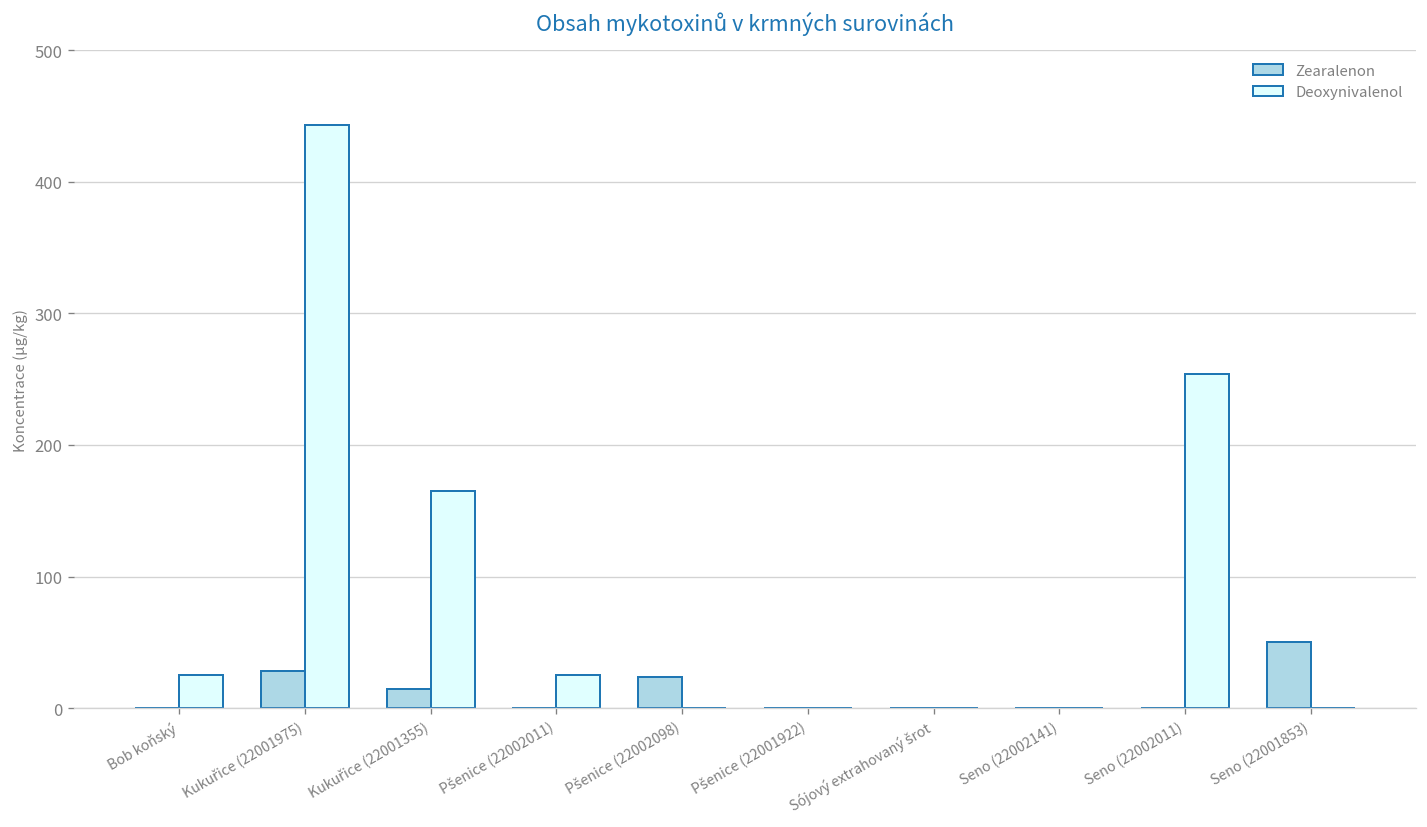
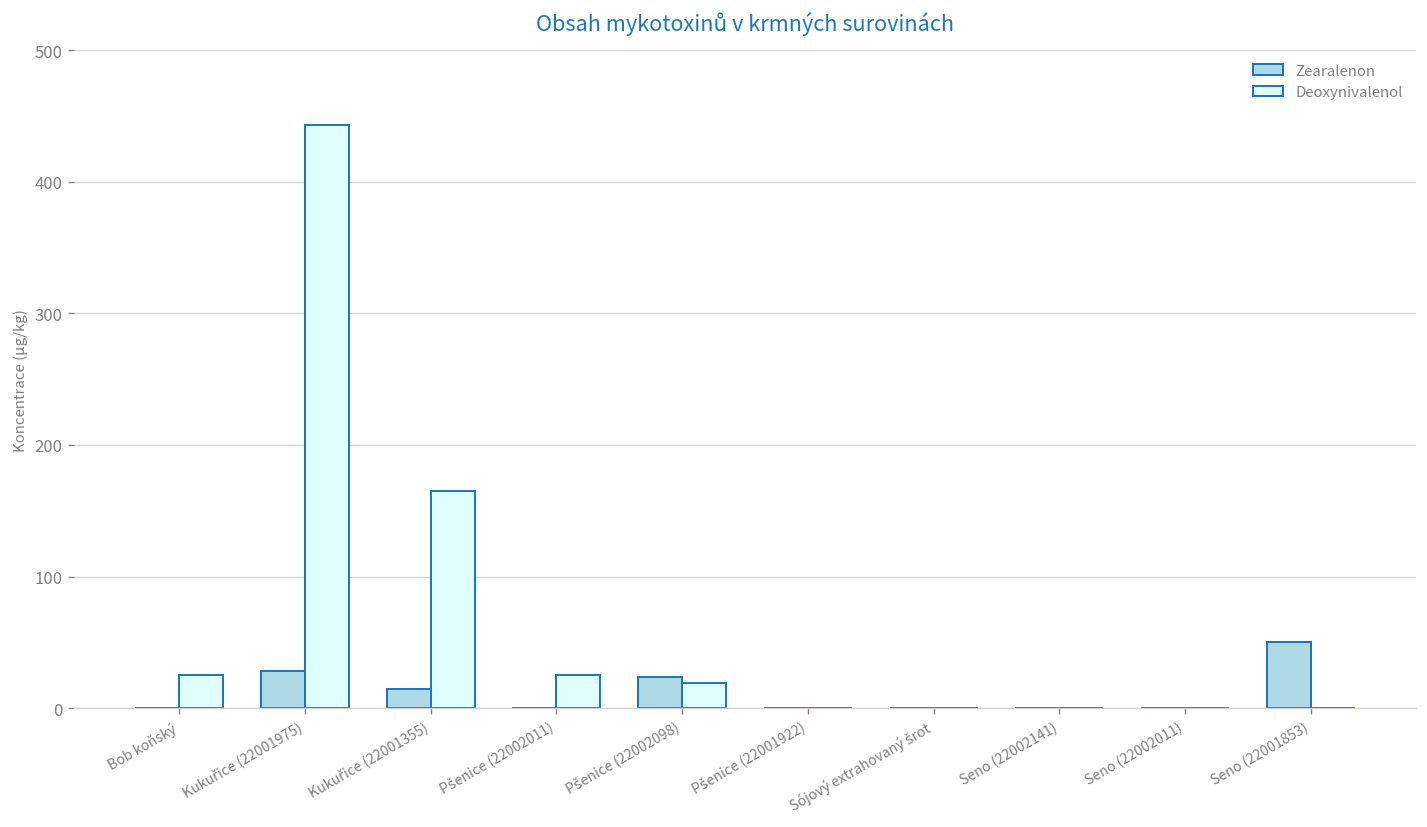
Deoxynivalenol, Pšenice (22002098): 0 -> 19
Deoxynivalenol, Seno (22002011): 254 -> 0
